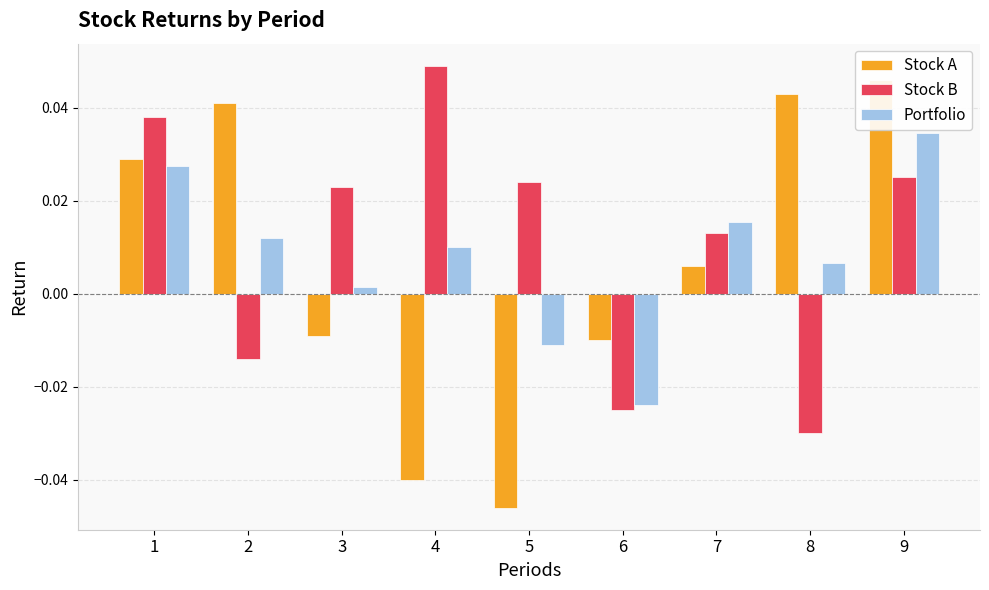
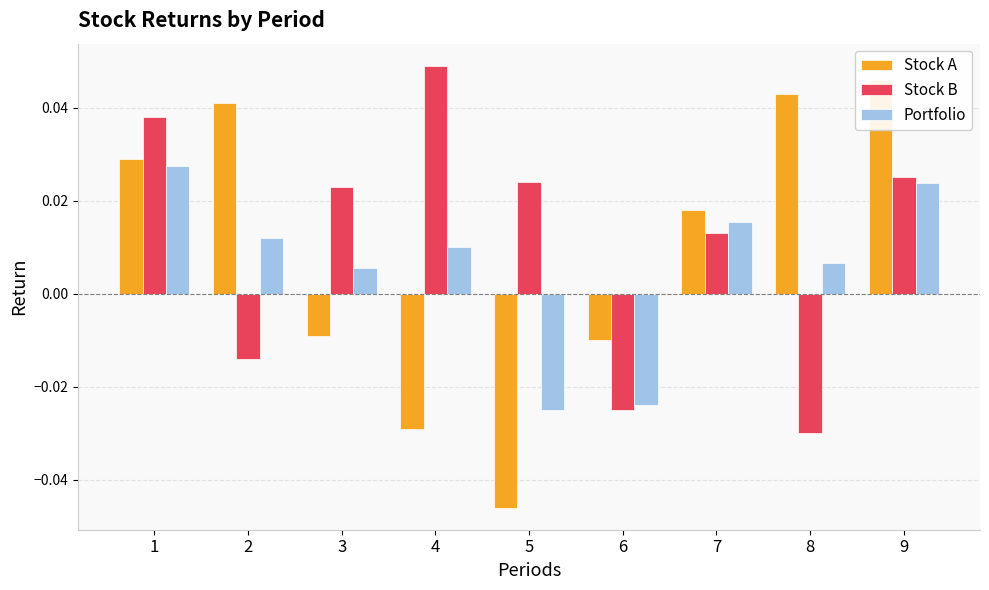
Portfolio, 3: 0.002 -> 0.006
Stock A, 4: -0.040 -> -0.029
Portfolio, 5: -0.011 -> -0.025
Stock A, 7: 0.006 -> 0.018
Portfolio, 9: 0.035 -> 0.024
